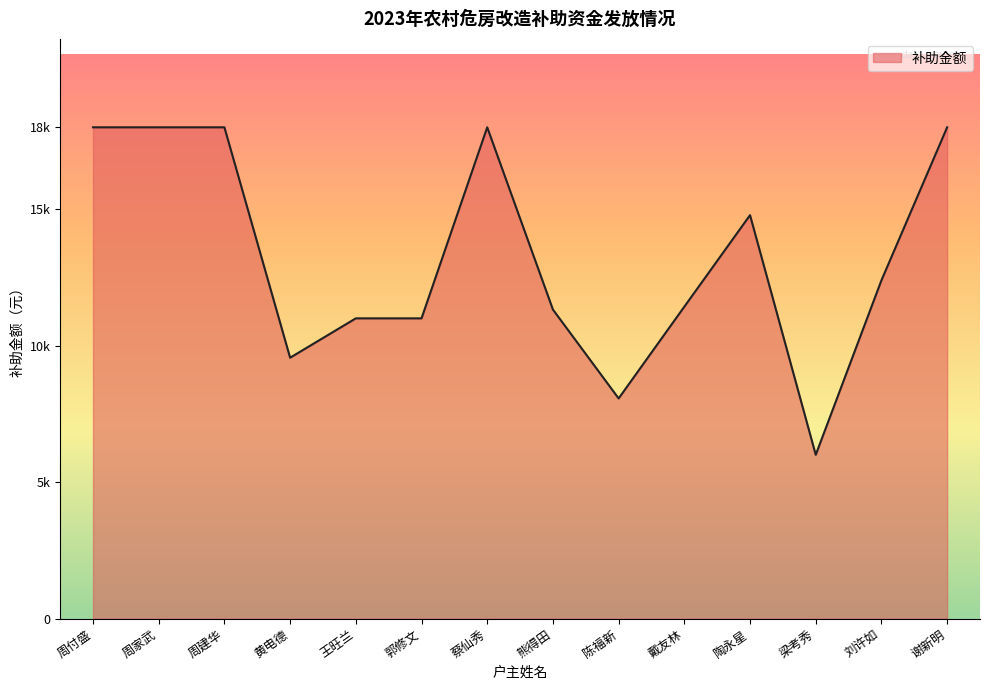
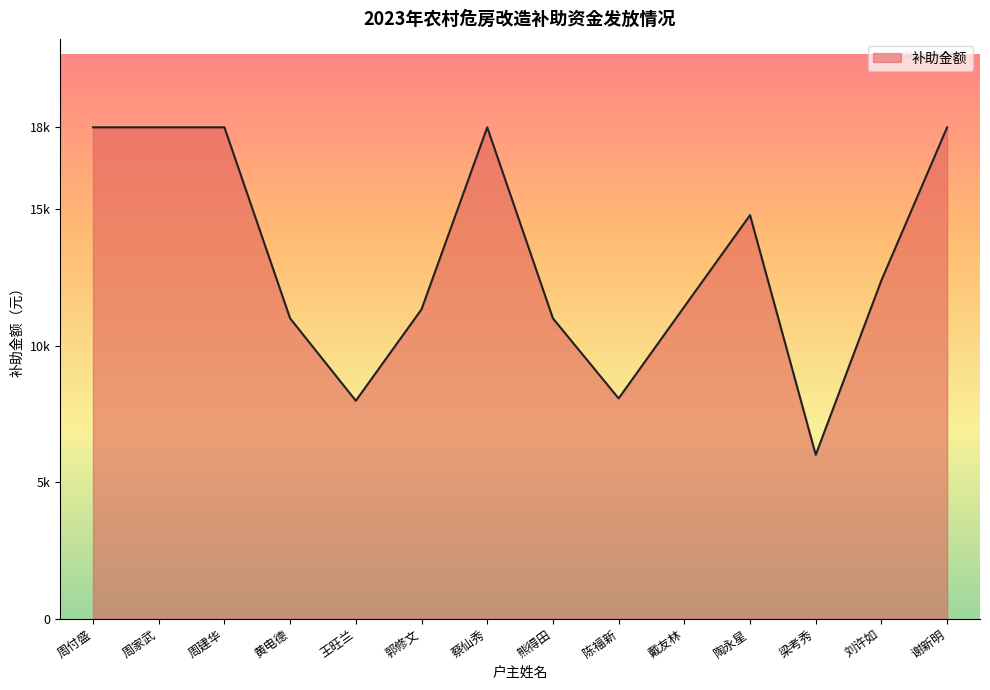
黄电德: 9600 -> 11000
王旺兰: 11000 -> 8000
郭修文: 11000 -> 11300
熊得田: 11300 -> 11000
